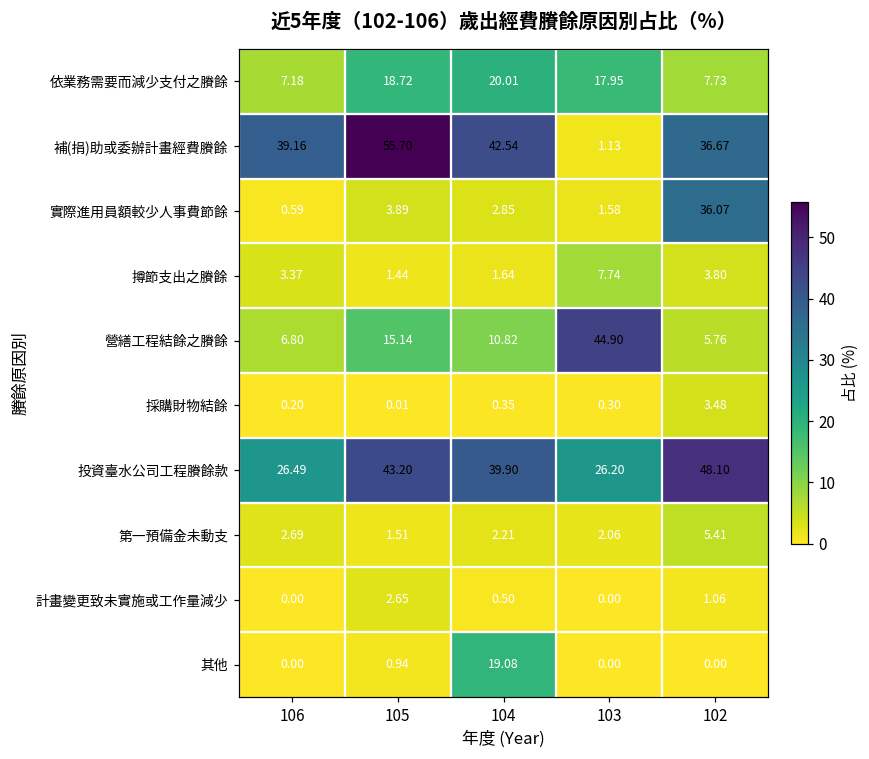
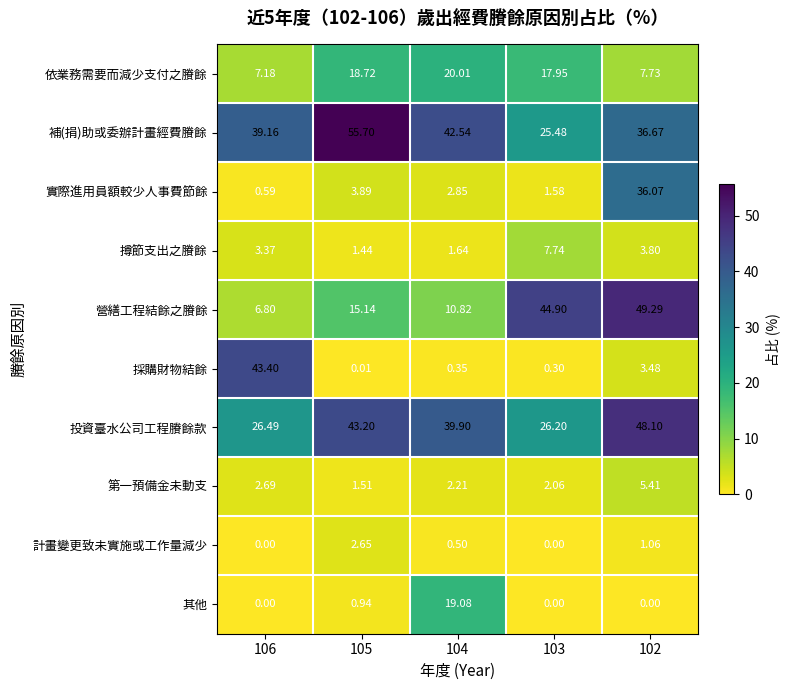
補(捐)助或委辦計畫經費賸餘, 103: 1.13 -> 25.48
營繕工程結餘之賸餘, 102: 5.76 -> 49.29
採購財物結餘, 106: 0.20 -> 43.40
